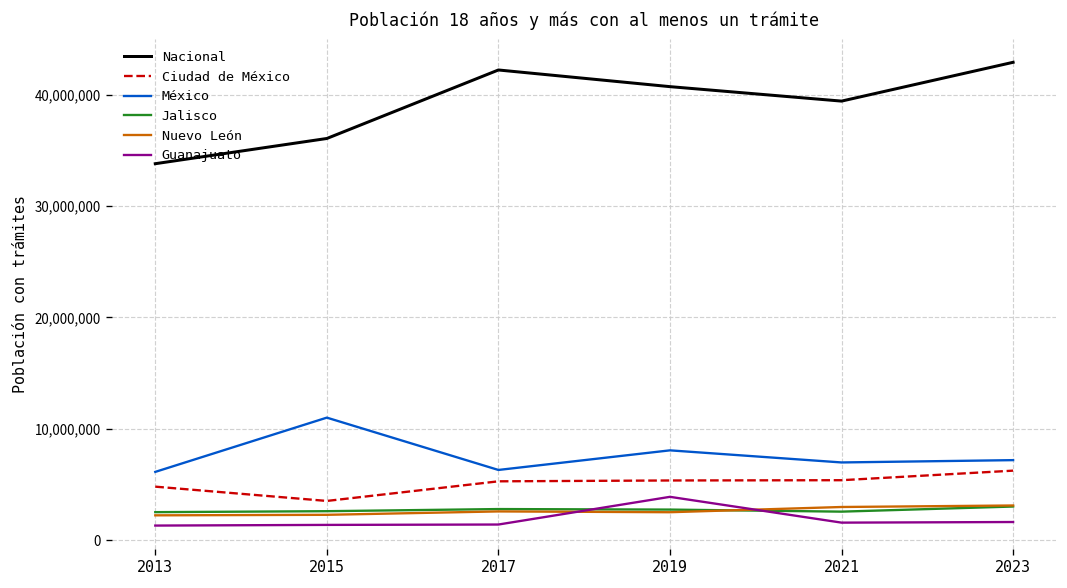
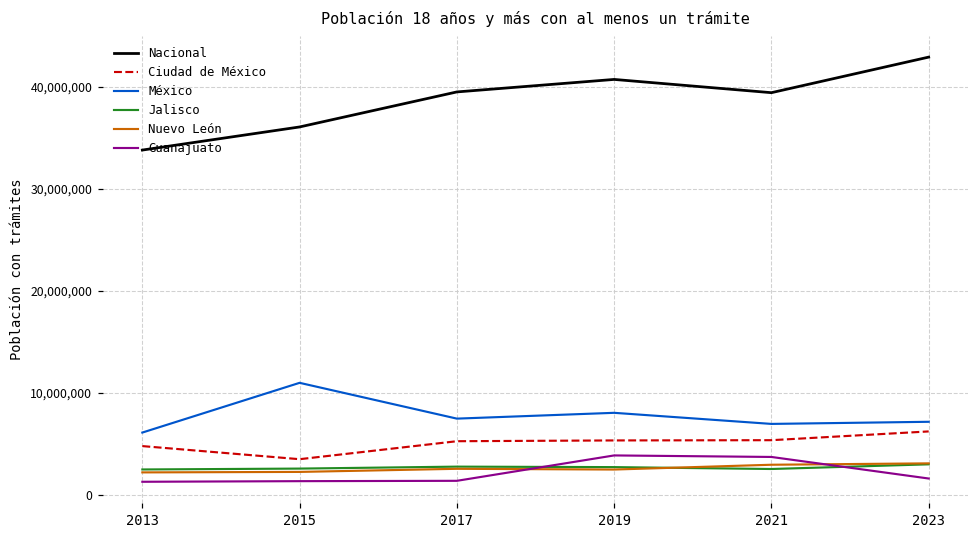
Nacional, 2017: 42,000,000 -> 39,000,000
México, 2017: 6,000,000 -> 7,000,000
Guanajuato, 2021: 2,000,000 -> 4,000,000
